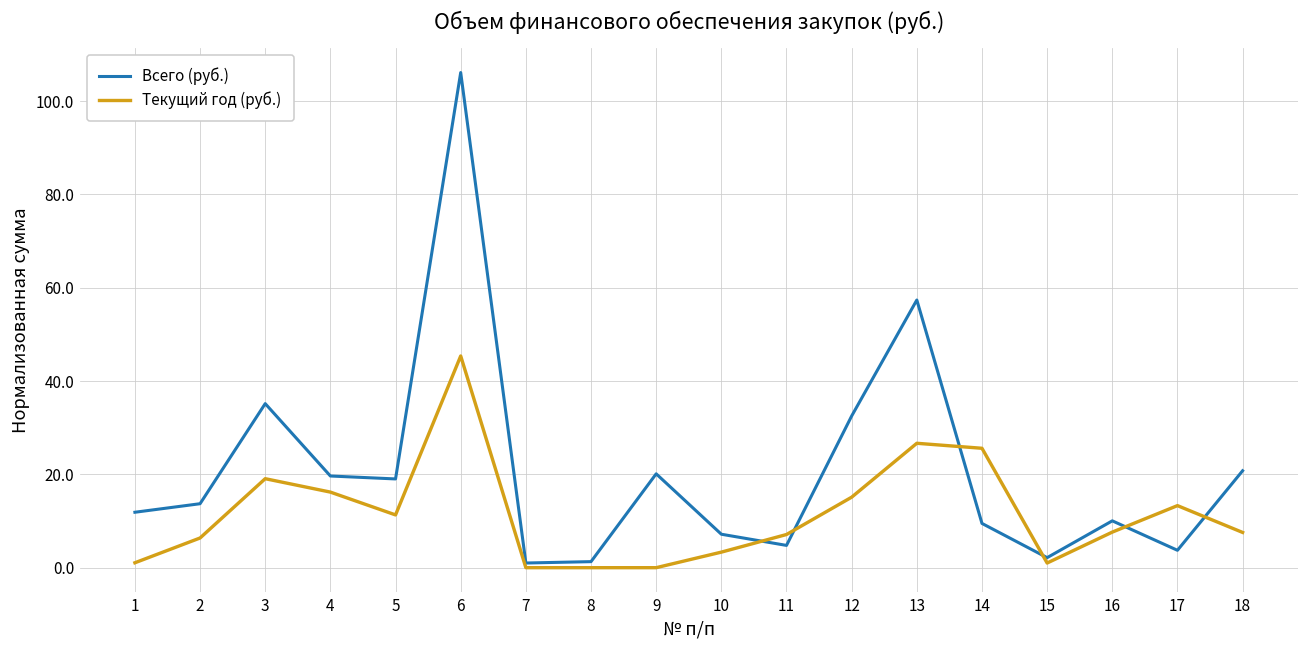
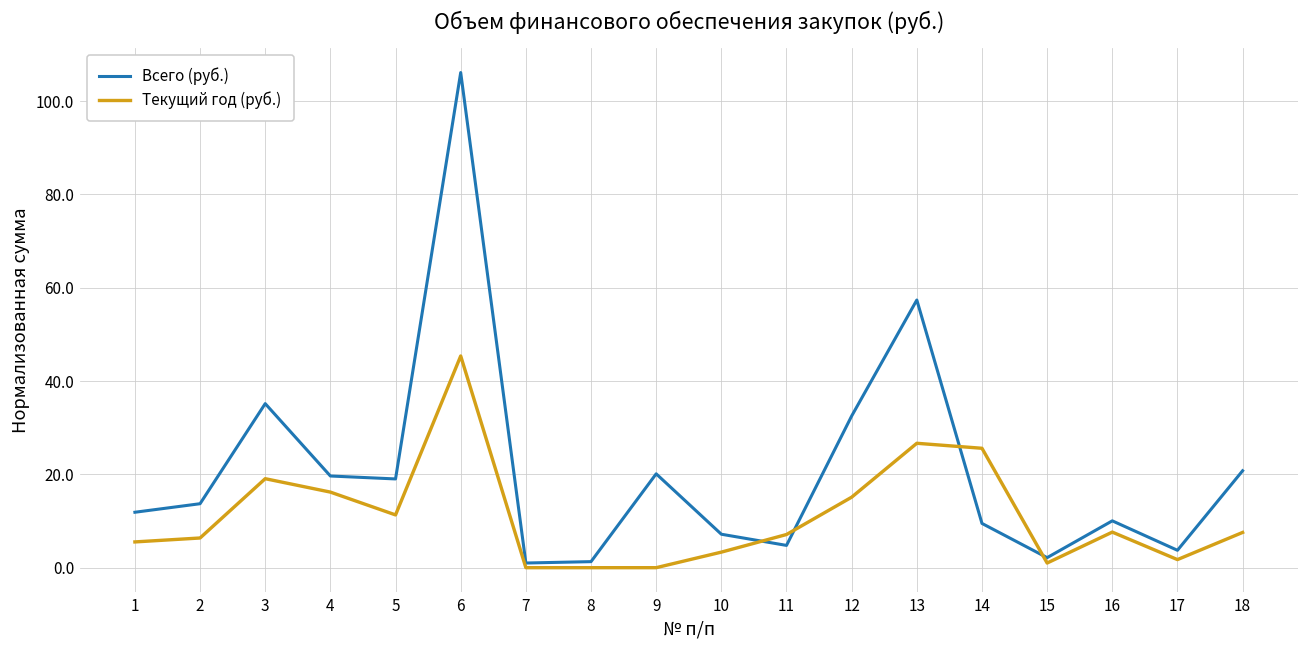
Текущий год (руб.), 1: 1 -> 6
Текущий год (руб.), 17: 13 -> 2
